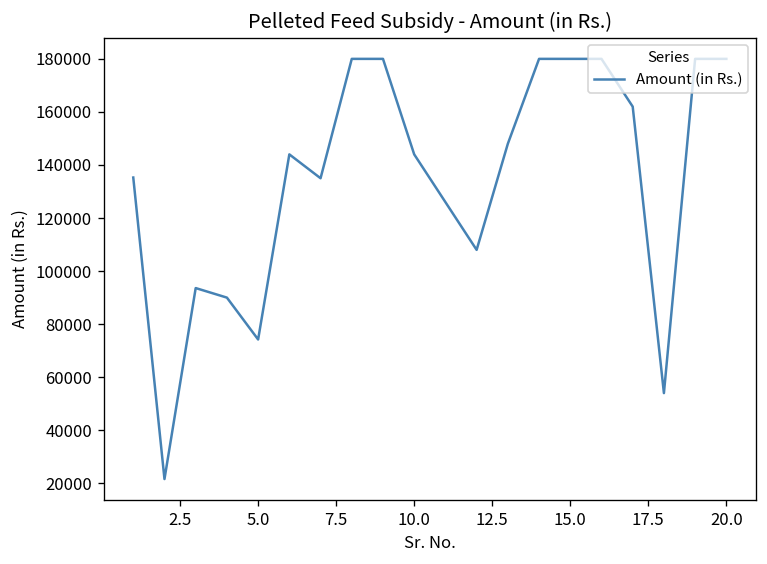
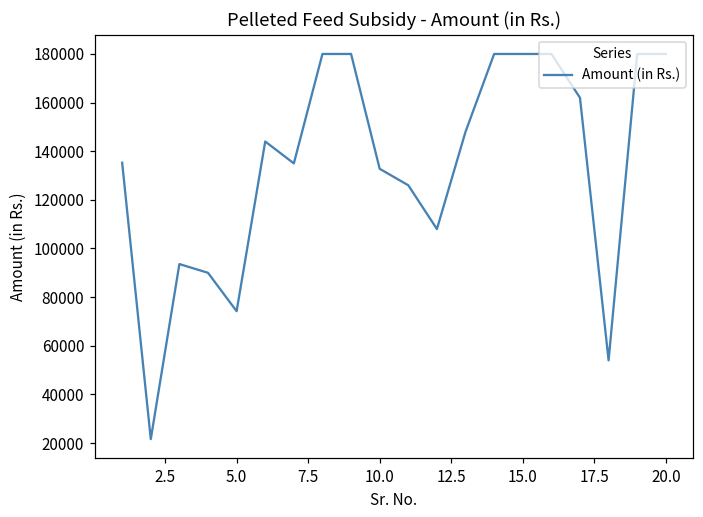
10.0: 144000 -> 133000
